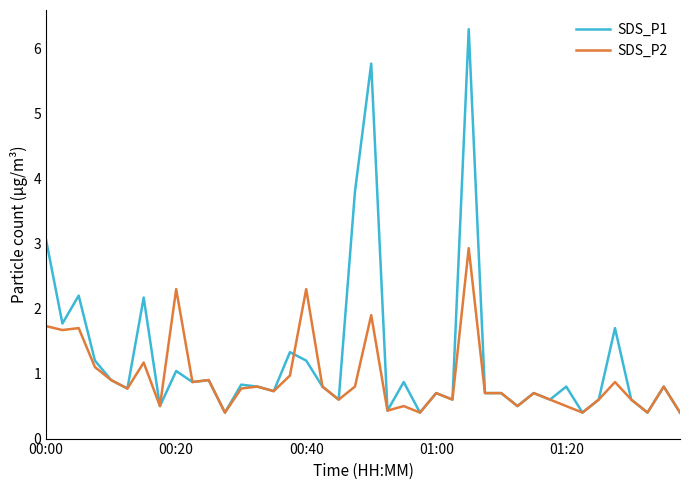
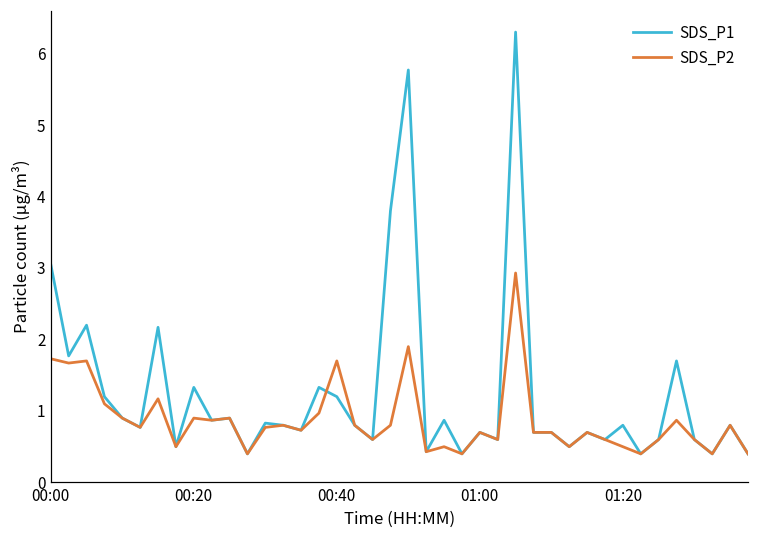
SDS_P1, 00:20: 1.0 -> 1.3
SDS_P2, 00:20: 2.3 -> 0.9
SDS_P2, 00:40: 2.3 -> 1.7
